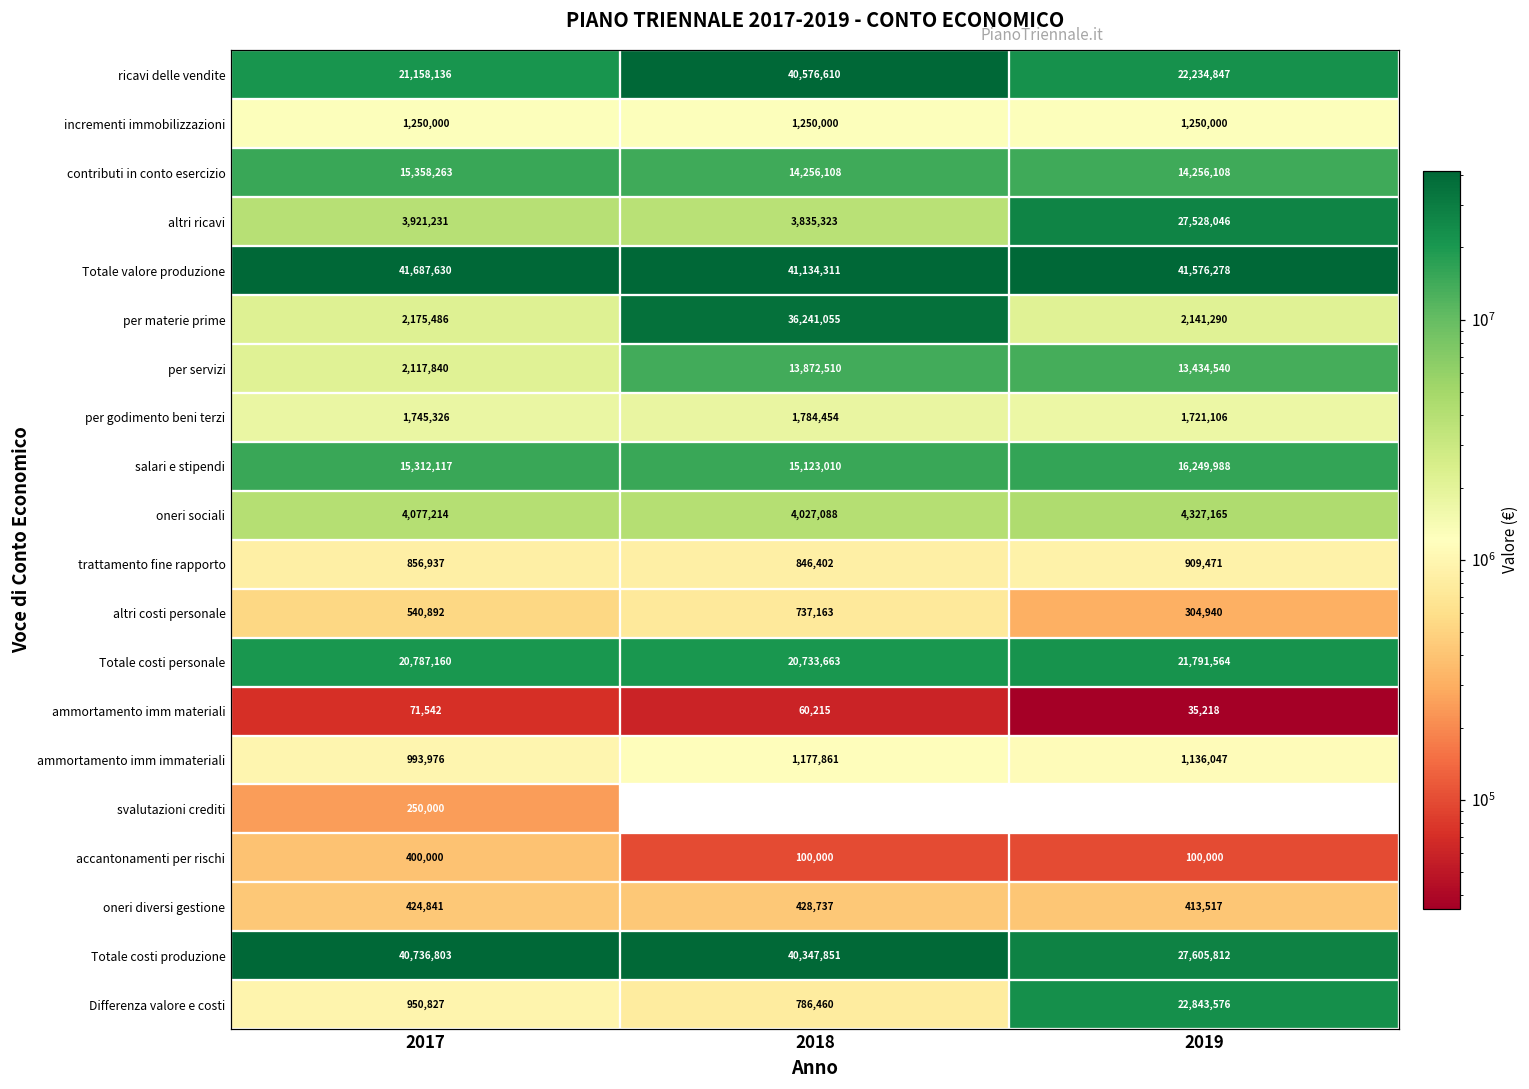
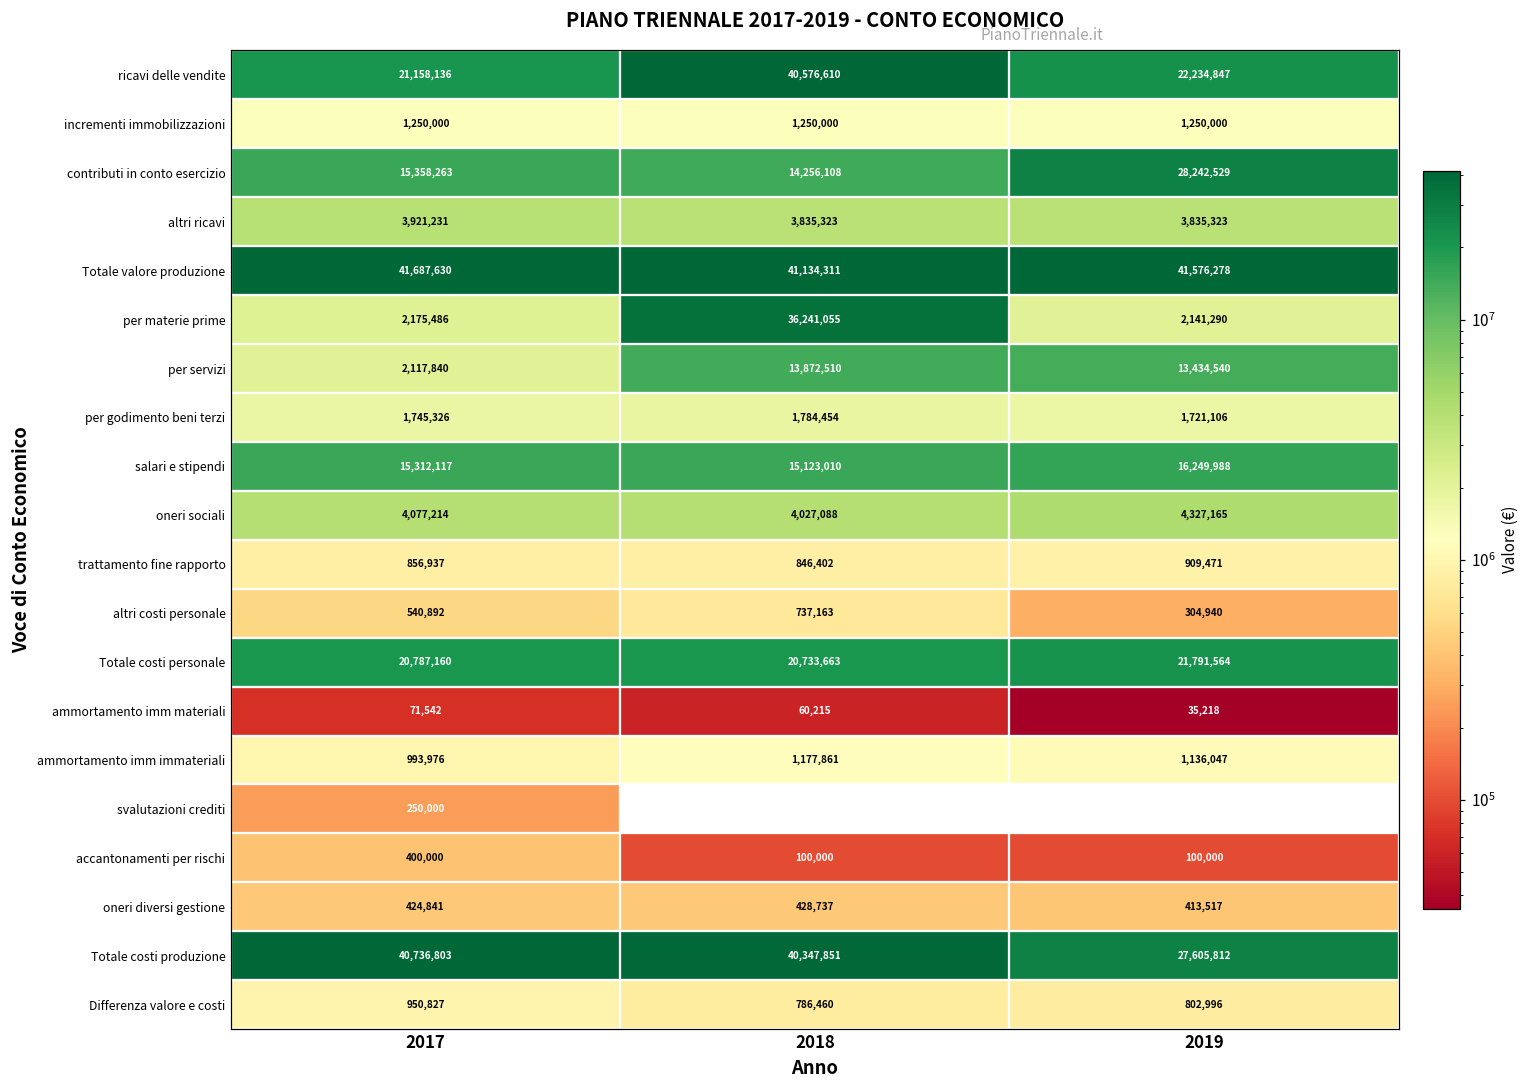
contributi in conto esercizio, 2019: 14,256,108 -> 28,242,529
altri ricavi, 2019: 27,528,046 -> 3,835,323
Differenza valore e costi, 2019: 22,843,576 -> 802,996
